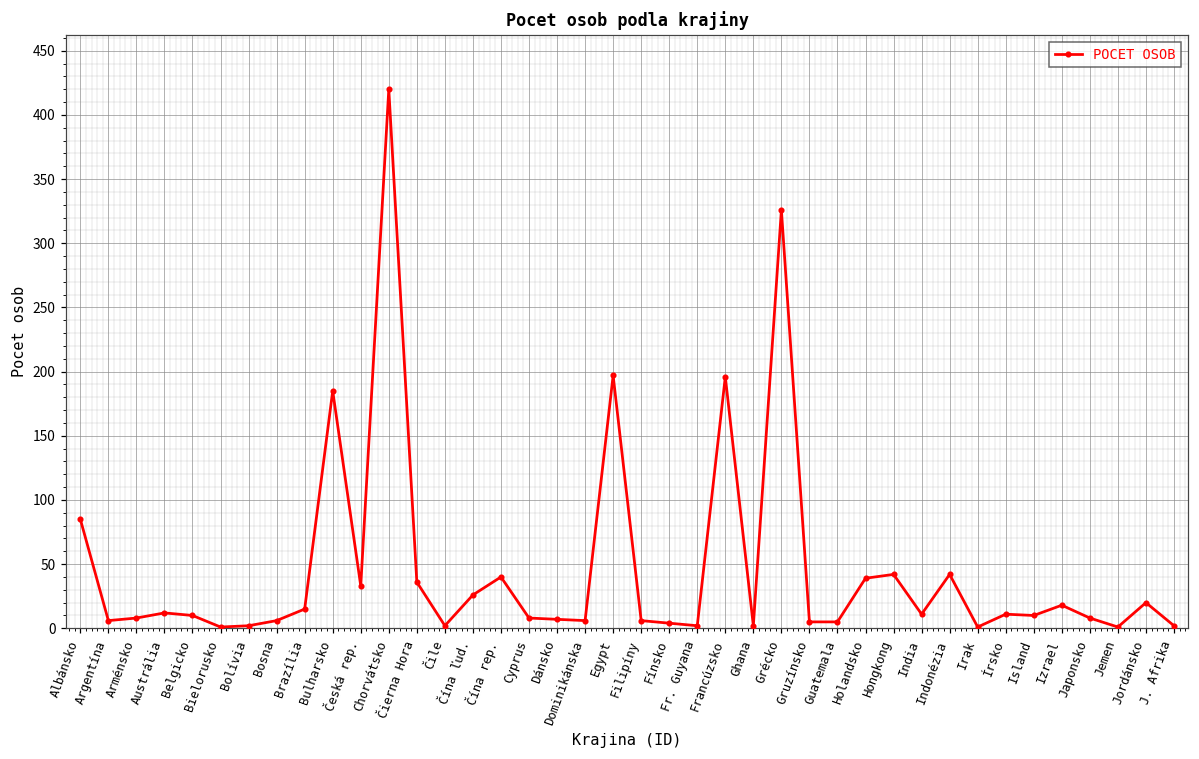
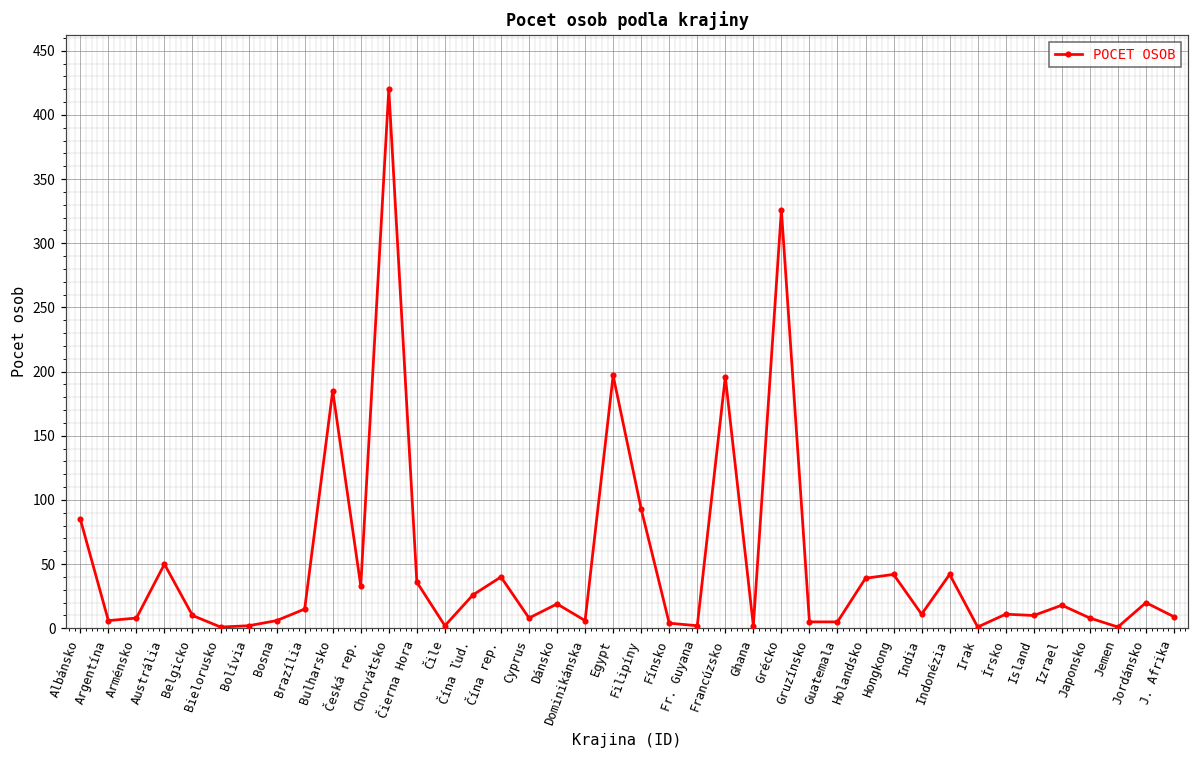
Austrália: 12 -> 50
Dánsko: 7 -> 19
Filipíny: 6 -> 93
J. Afrika: 2 -> 9
